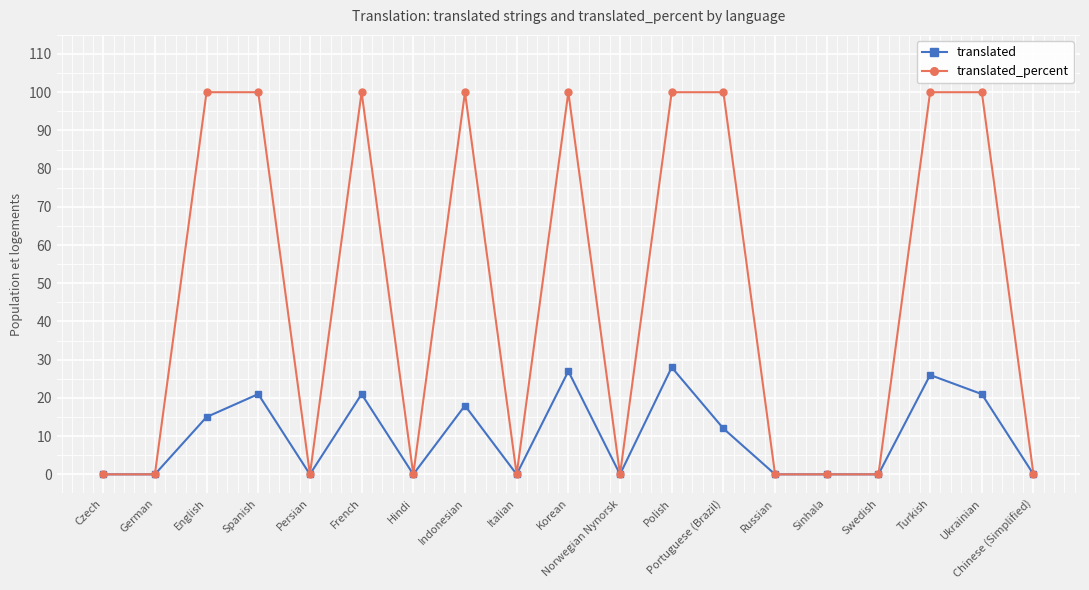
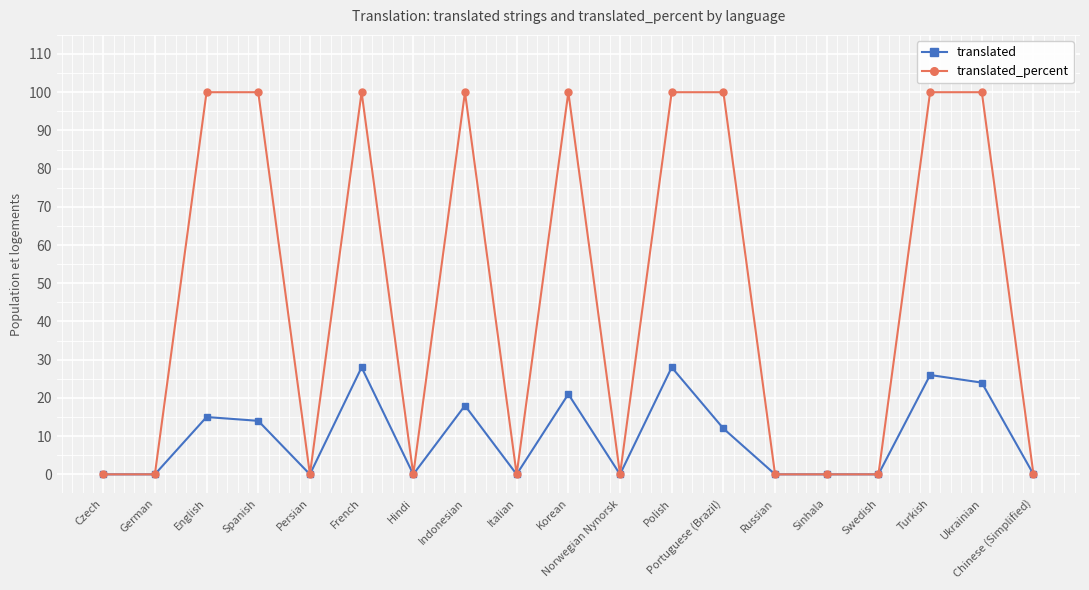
translated, Spanish: 21 -> 14
translated, French: 21 -> 28
translated, Korean: 27 -> 21
translated, Ukrainian: 21 -> 24
